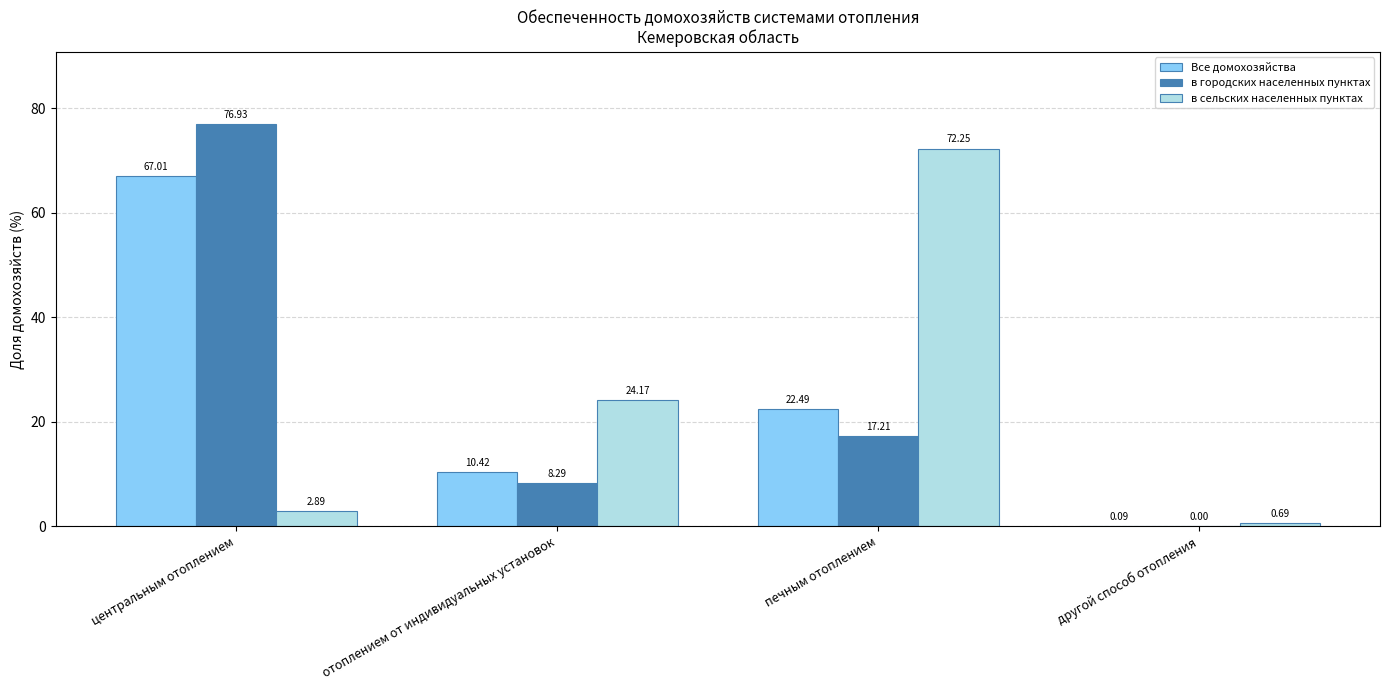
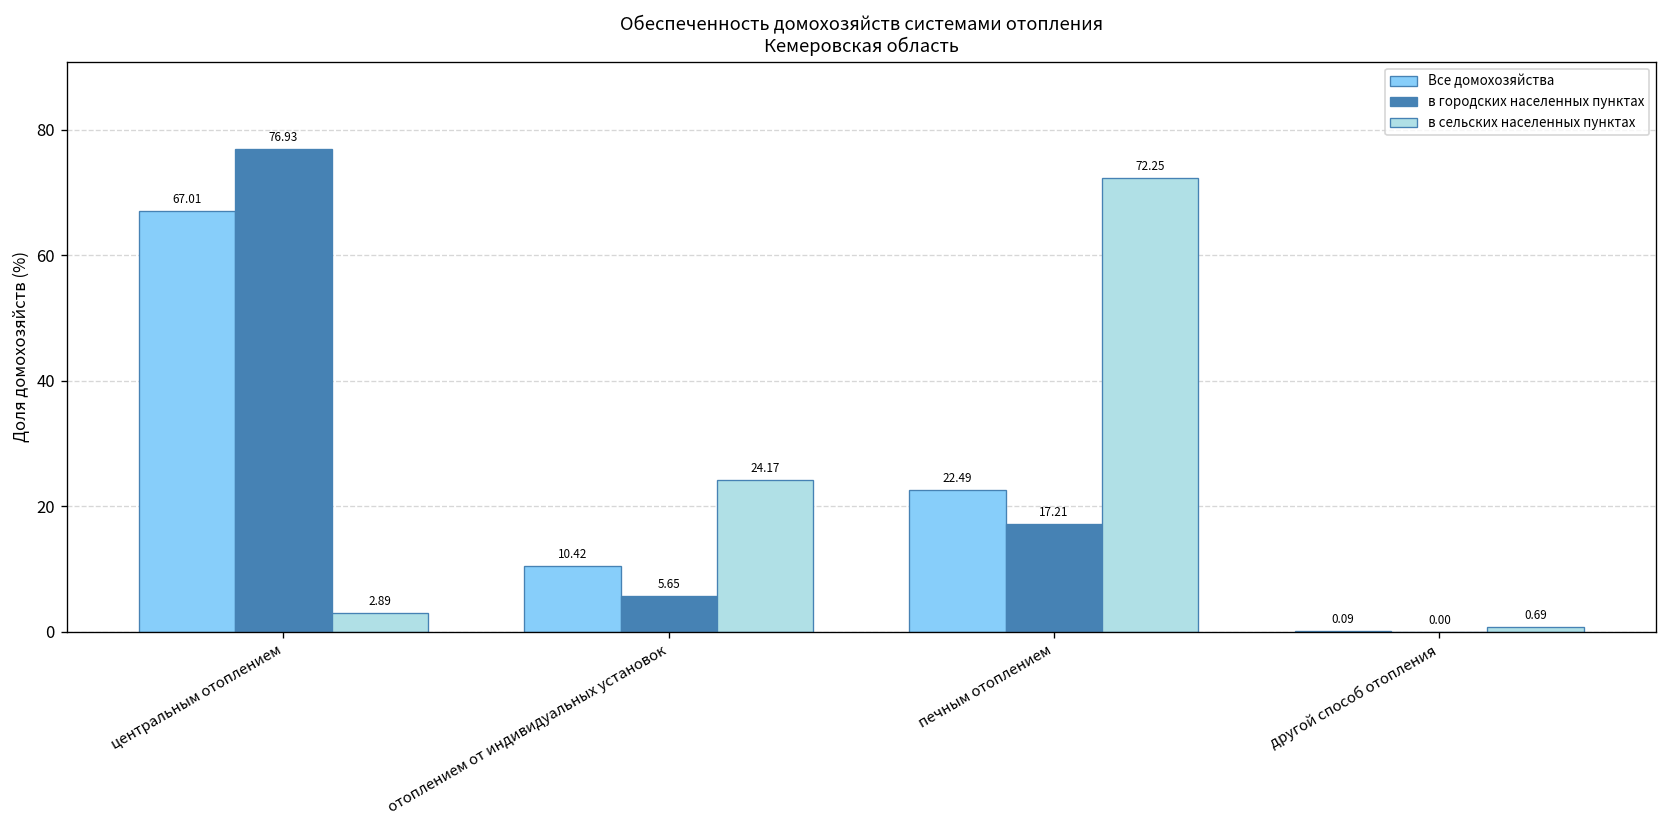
в городских населенных пунктах, отоплением от индивидуальных установок: 8.29 -> 5.65
